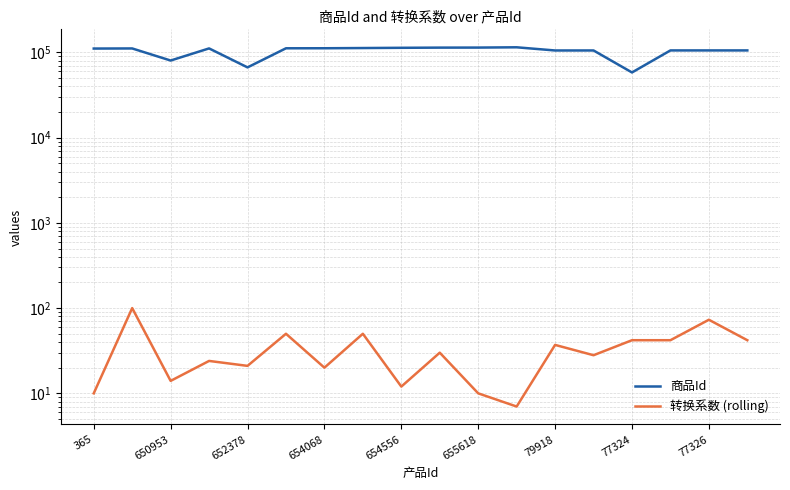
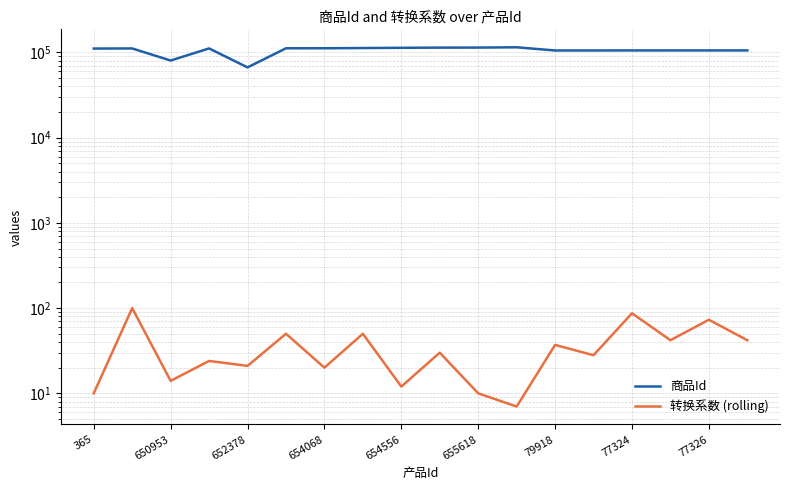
商品Id, 77324: 60000 -> 110000
转换系数 (rolling), 77324: 40 -> 90
